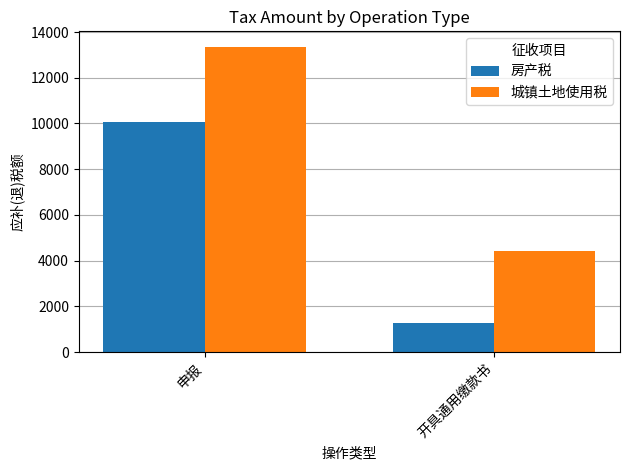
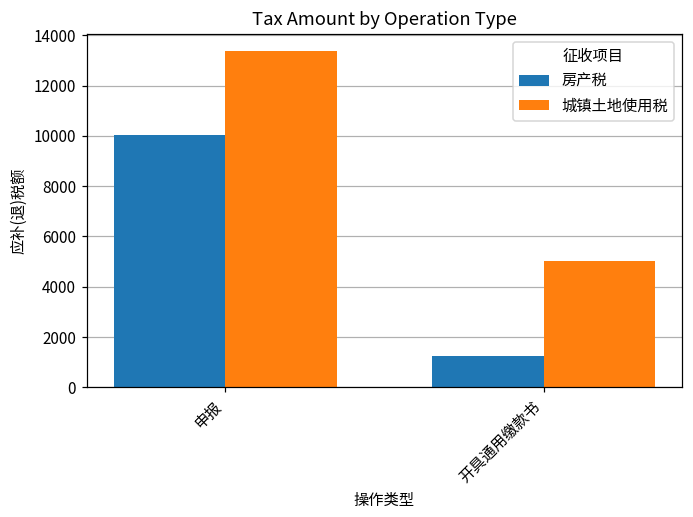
城镇土地使用税, 开具通用缴款书: 4400 -> 5000
